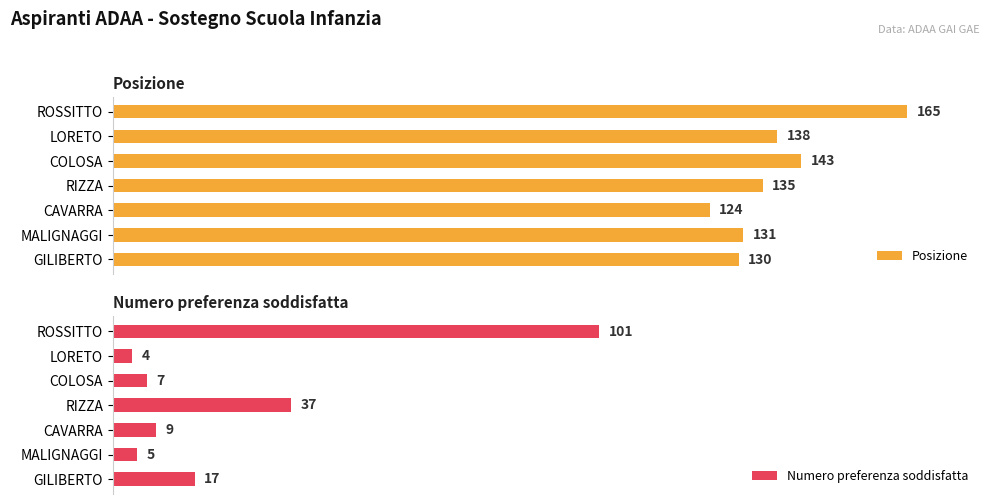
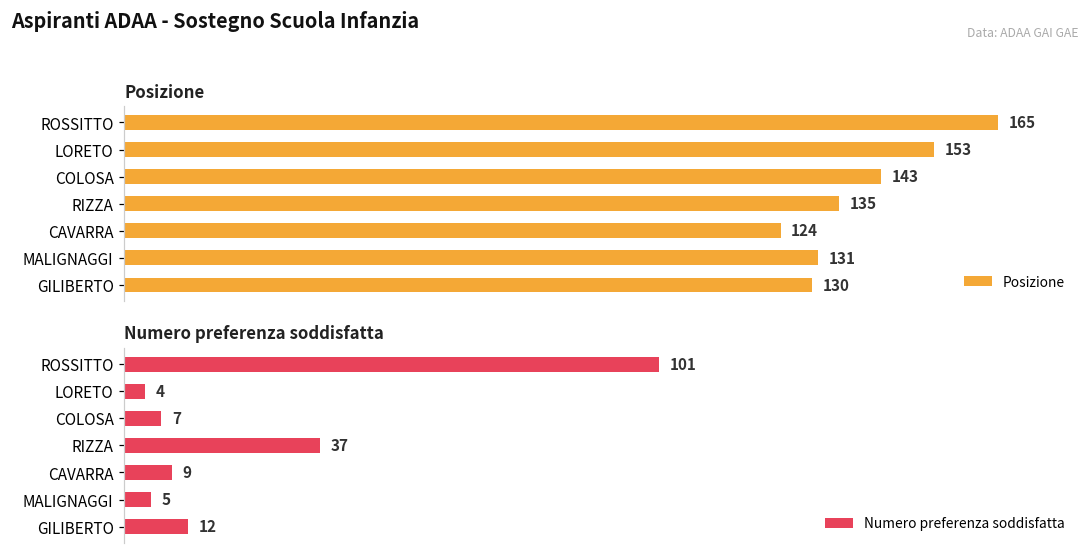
Posizione, LORETO: 138 -> 153
Numero preferenza soddisfatta, GILIBERTO: 17 -> 12
